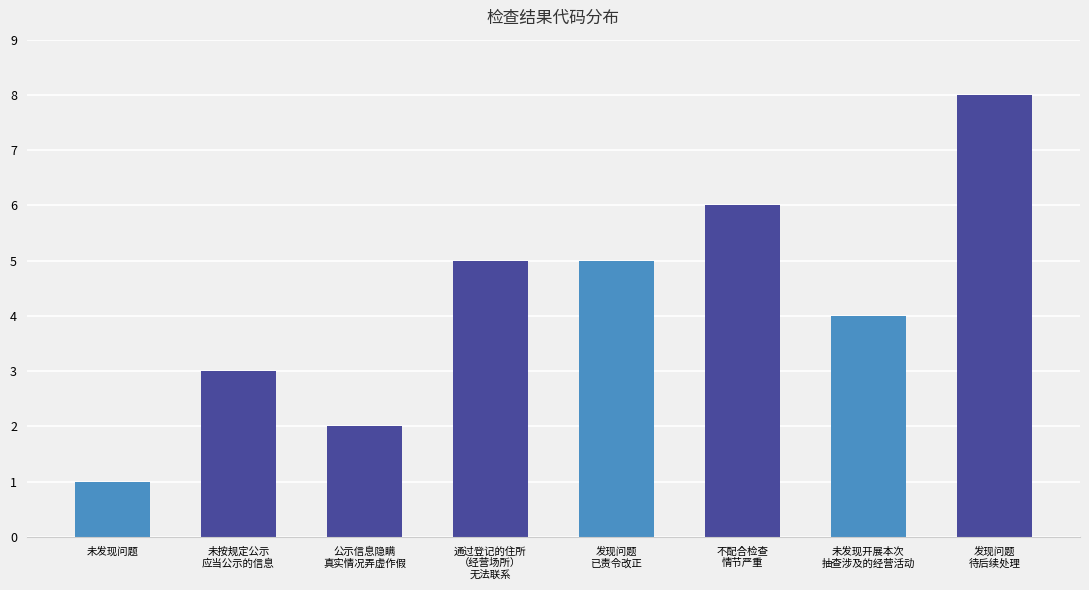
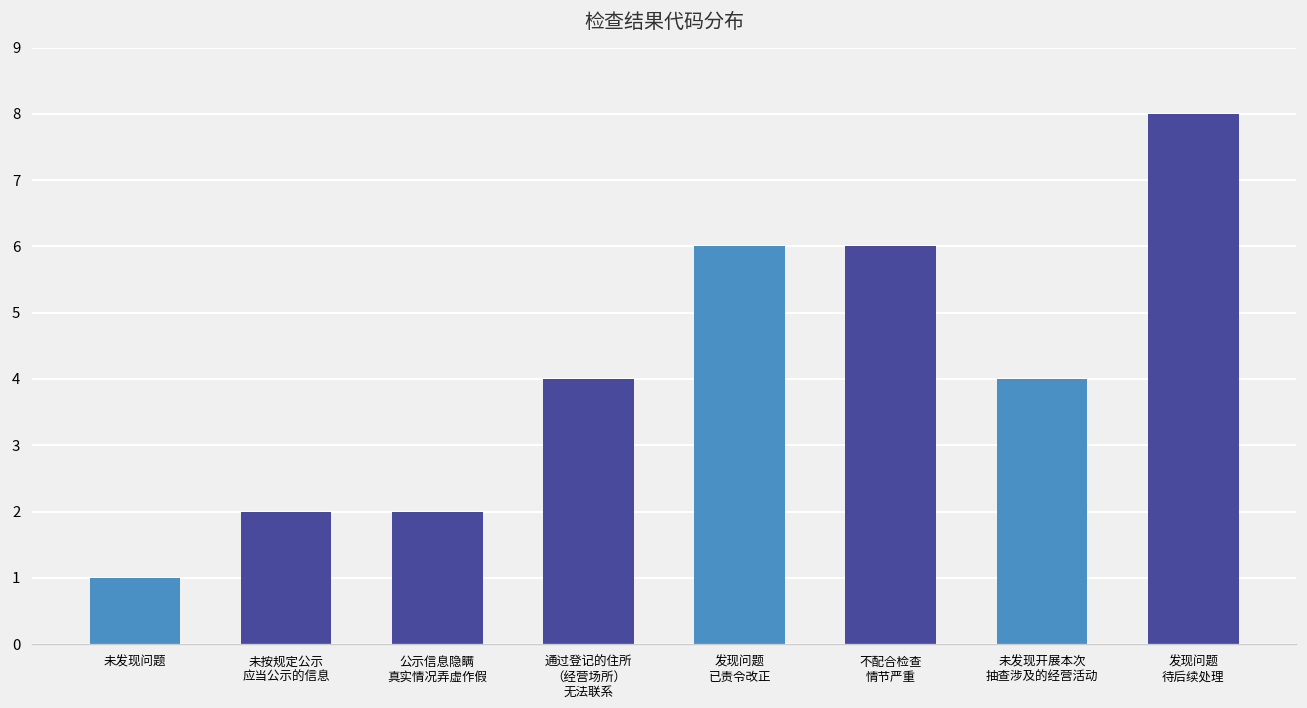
未按规定公示 应当公示的信息: 3 -> 2
通过登记的住所 （经营场所） 无法联系: 5 -> 4
发现问题 已责令改正: 5 -> 6
